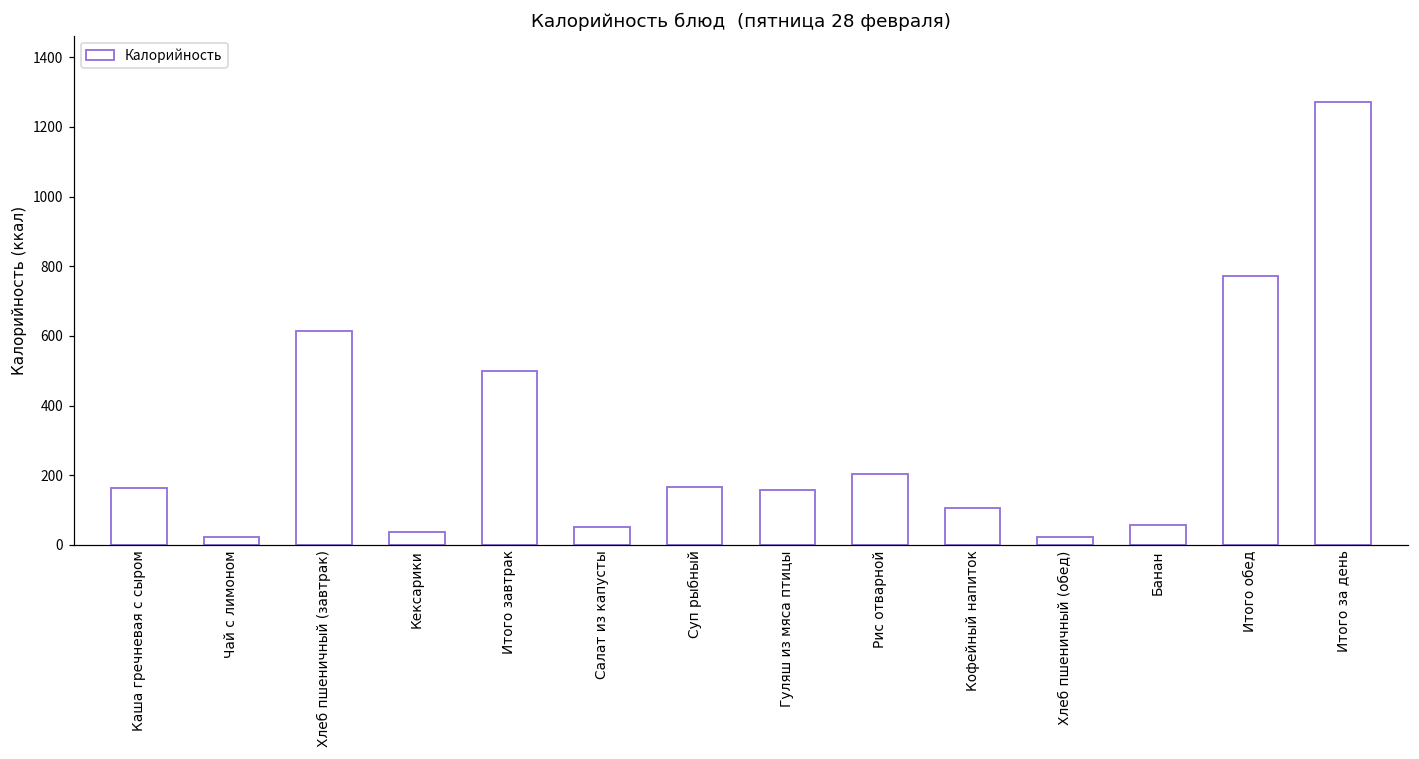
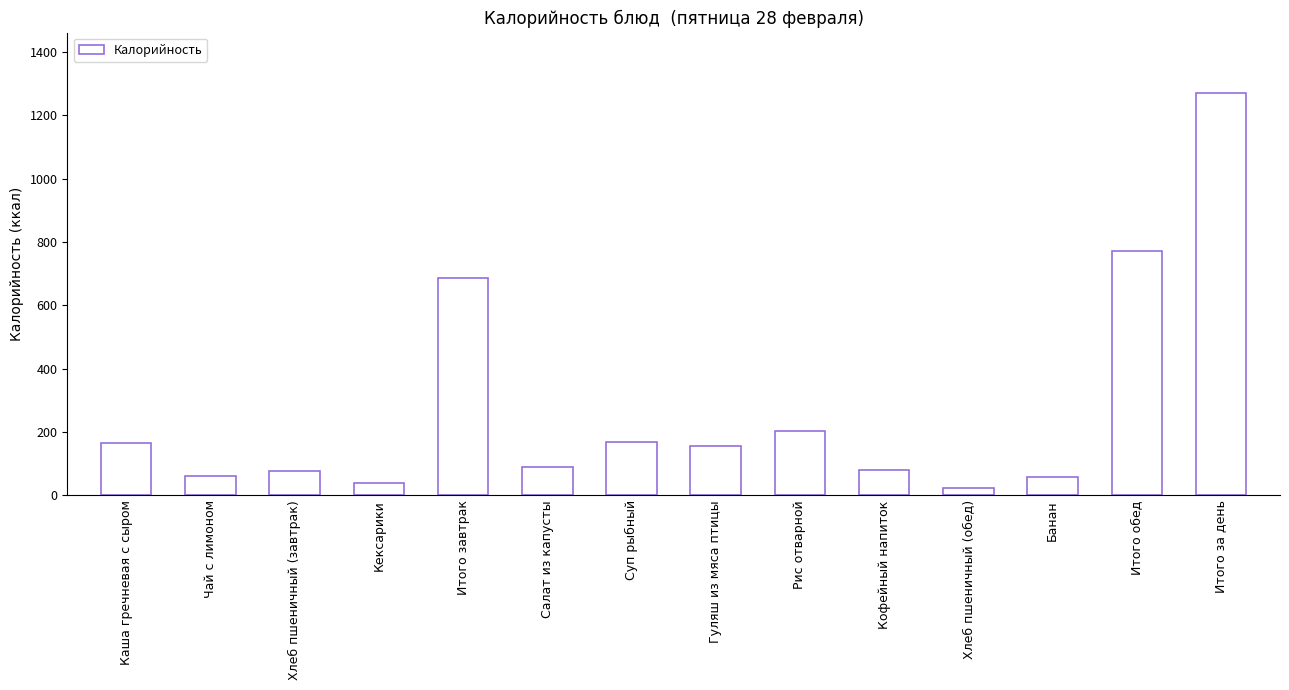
Чай с лимоном: 20 -> 60
Хлеб пшеничный (завтрак): 610 -> 80
Итого завтрак: 500 -> 690
Салат из капусты: 50 -> 90
Кофейный напиток: 110 -> 80
